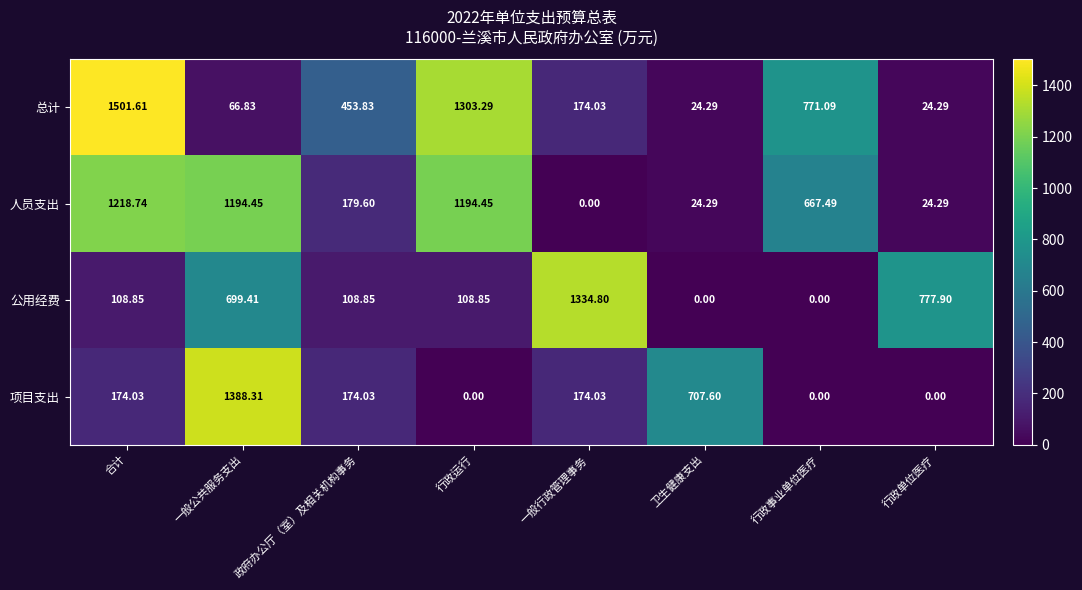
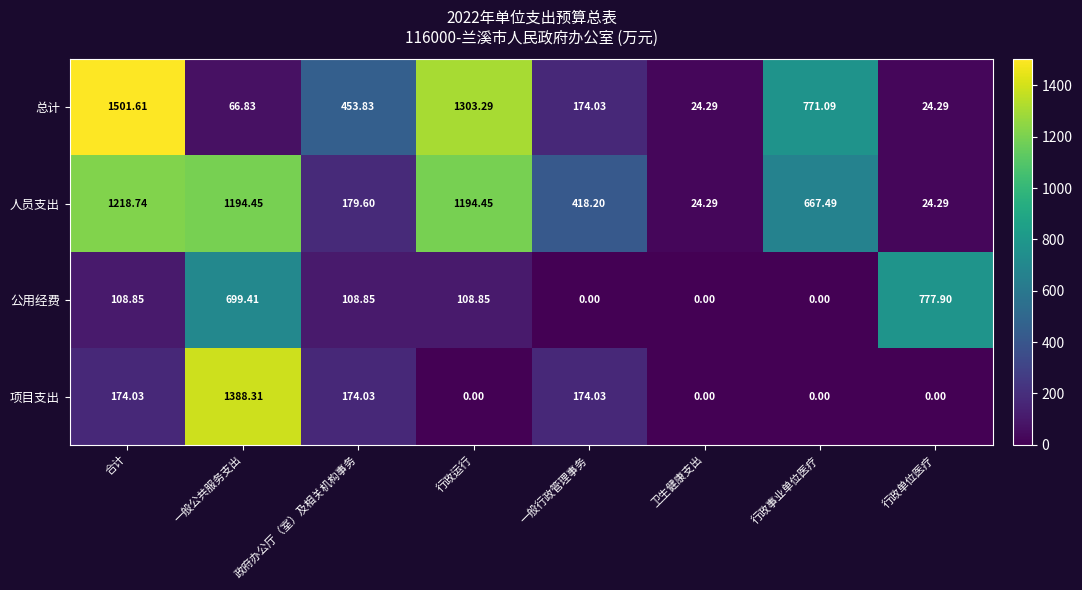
人员支出, 一般行政管理事务: 0.00 -> 418.20
公用经费, 一般行政管理事务: 1334.80 -> 0.00
项目支出, 卫生健康支出: 707.60 -> 0.00
